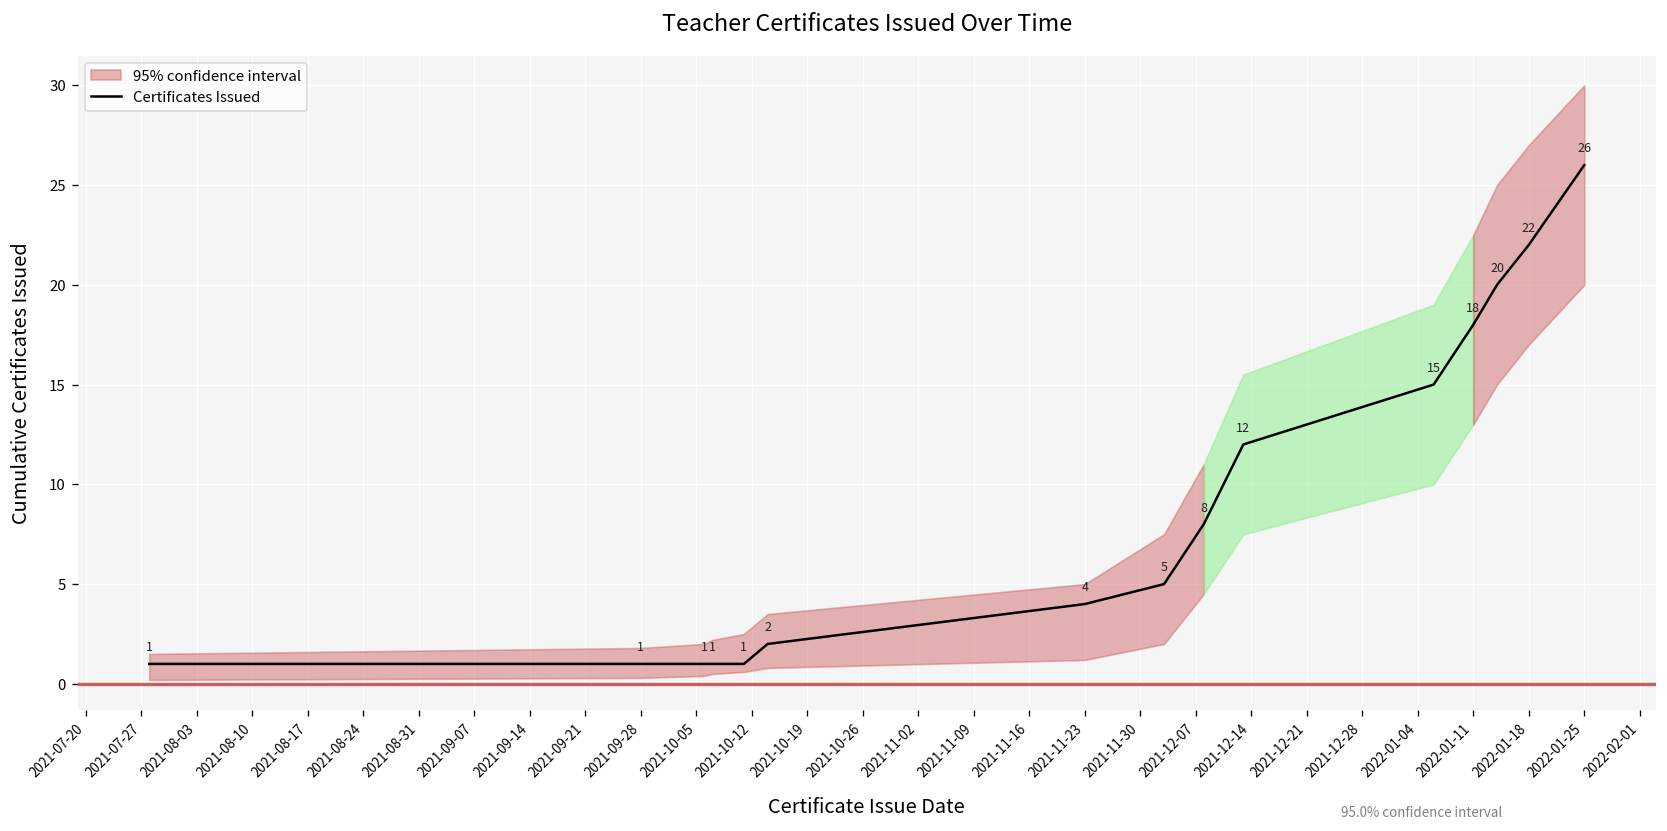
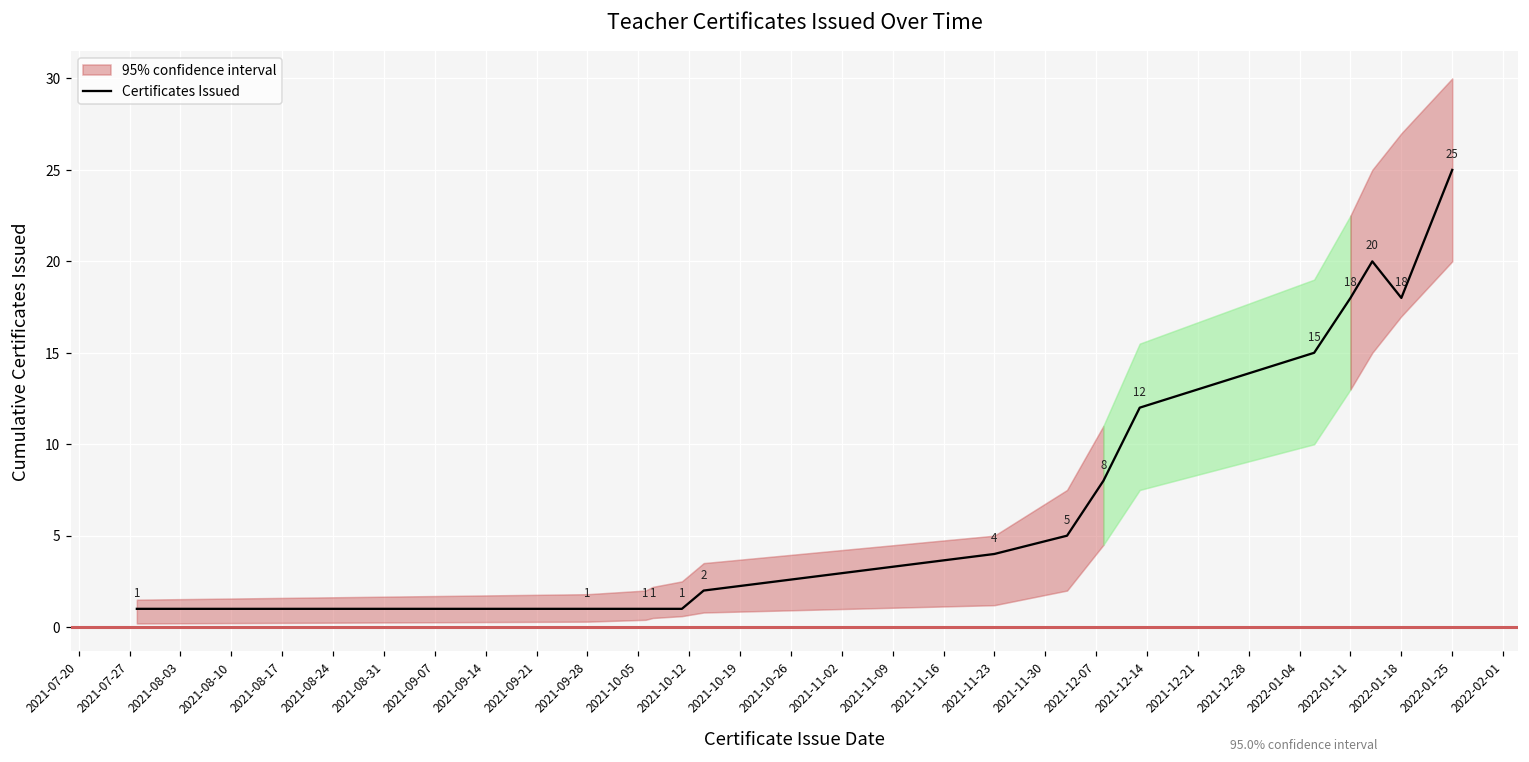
Certificates Issued, 2022-01-18: 22 -> 18
Certificates Issued, 2022-01-25: 26 -> 25
